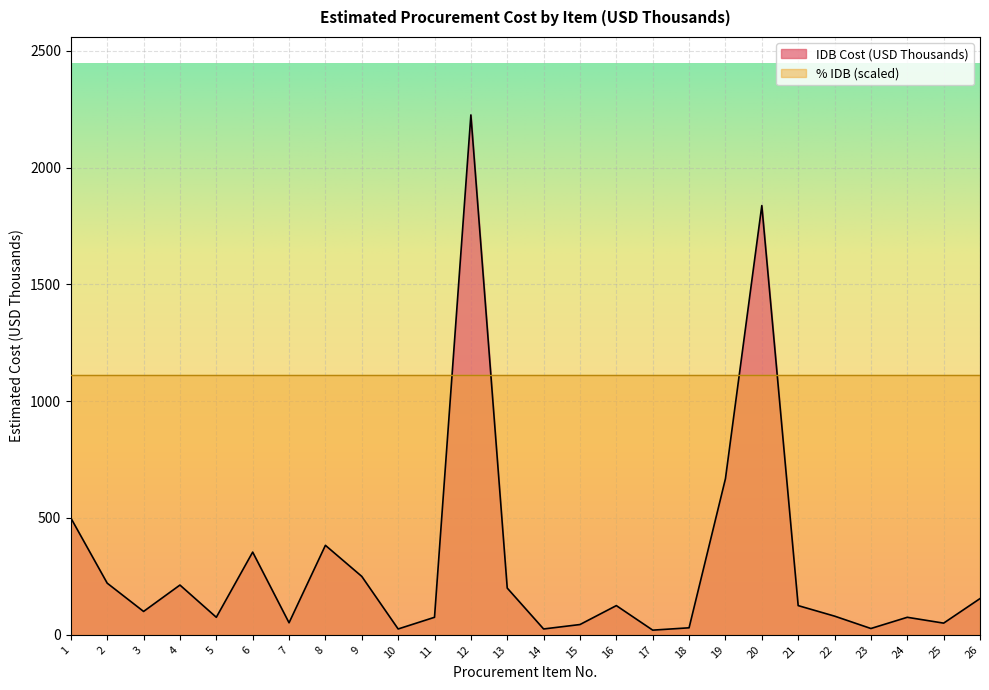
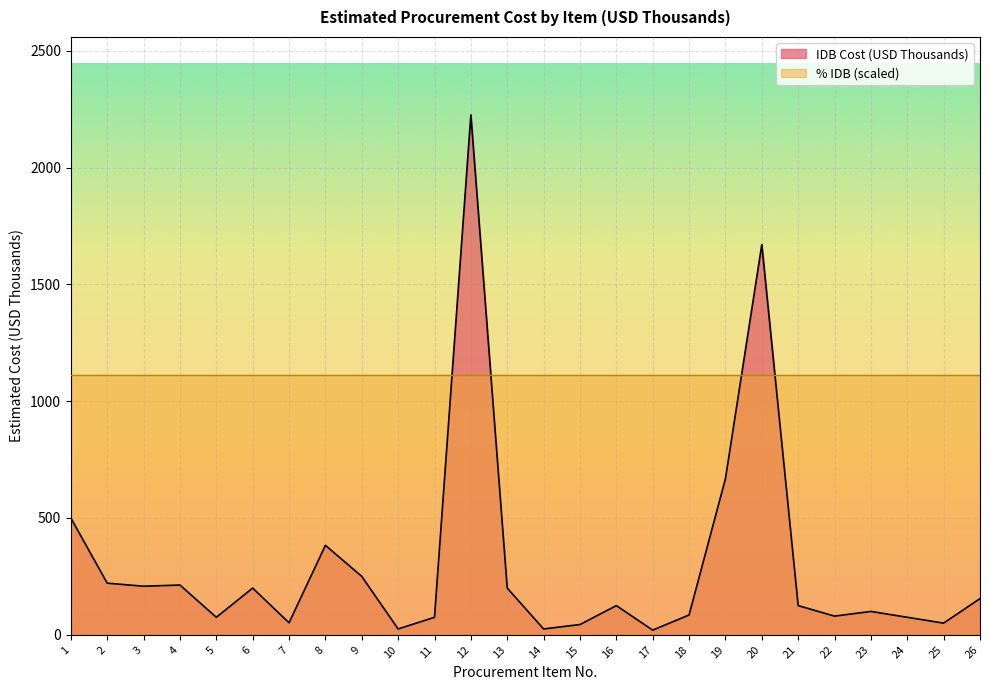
IDB Cost (USD Thousands), 3: 100 -> 210
IDB Cost (USD Thousands), 6: 350 -> 200
IDB Cost (USD Thousands), 18: 30 -> 90
IDB Cost (USD Thousands), 20: 1840 -> 1670
IDB Cost (USD Thousands), 23: 30 -> 100
